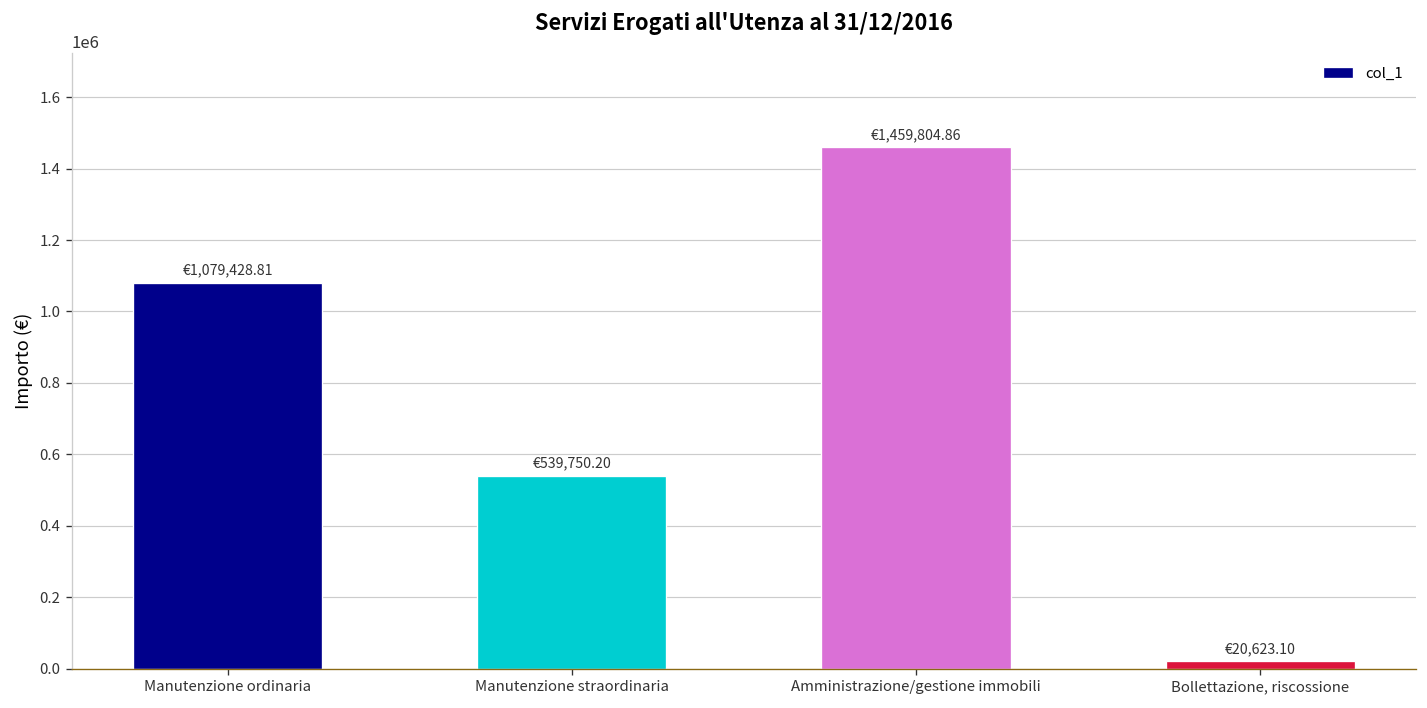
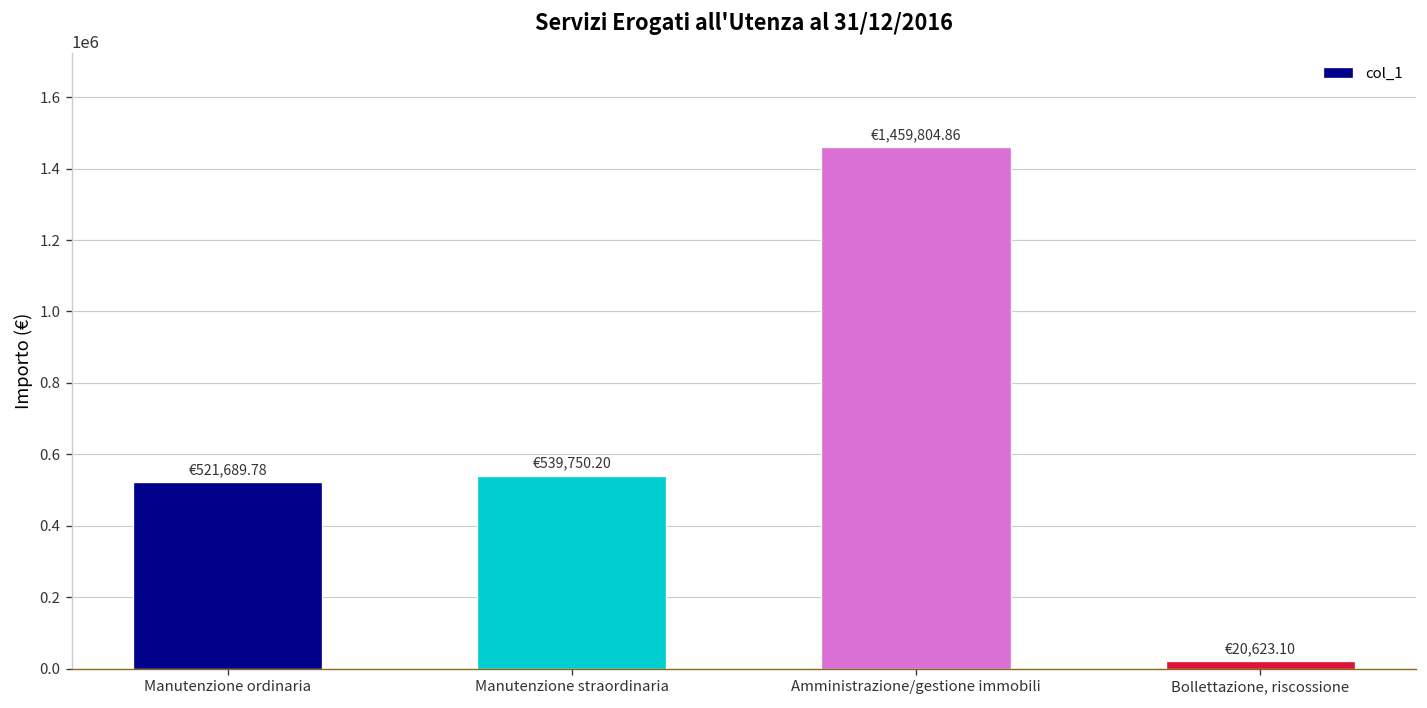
Manutenzione ordinaria: €1,079,428.81 -> €521,689.78
